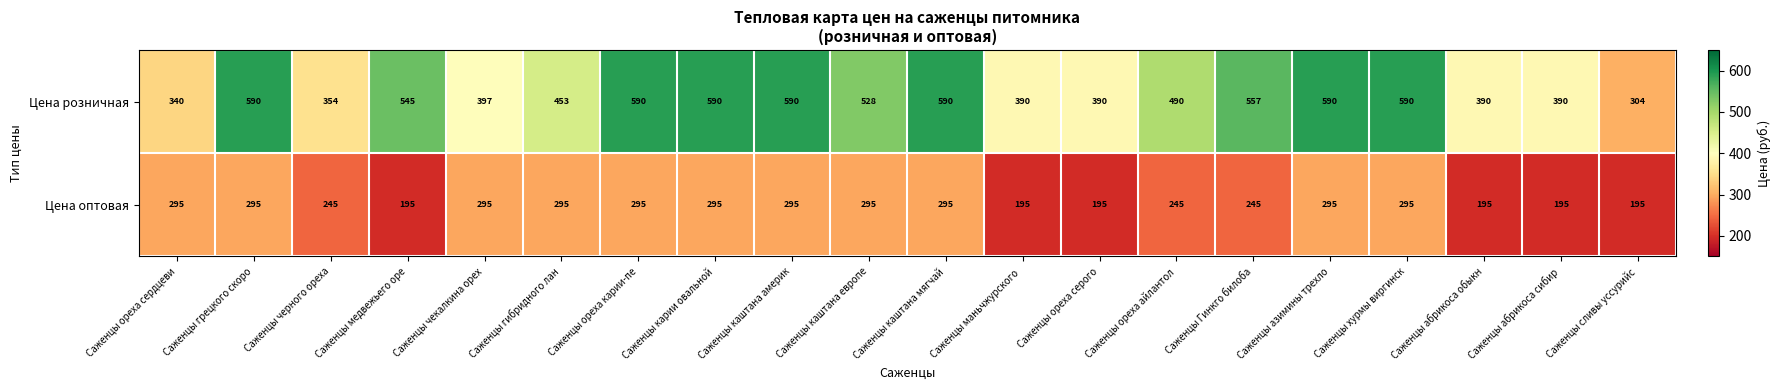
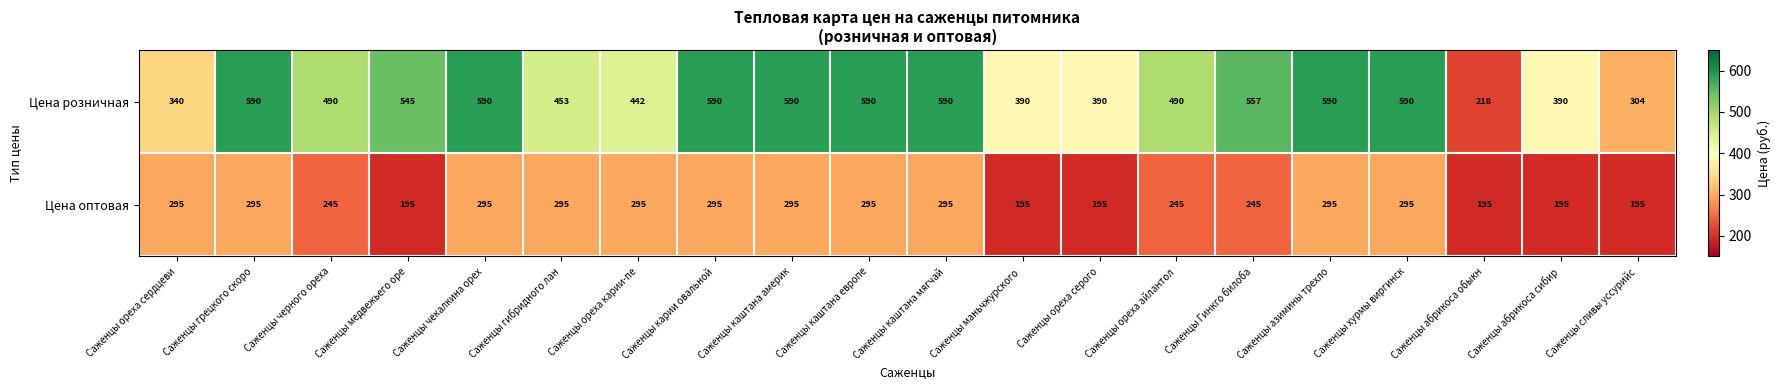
Цена розничная, Саженцы черного ореха: 354 -> 490
Цена розничная, Саженцы чекалкина орех: 397 -> 590
Цена розничная, Саженцы ореха карии-пе: 590 -> 442
Цена розничная, Саженцы каштана европе: 528 -> 590
Цена розничная, Саженцы абрикоса обыкн: 390 -> 218
